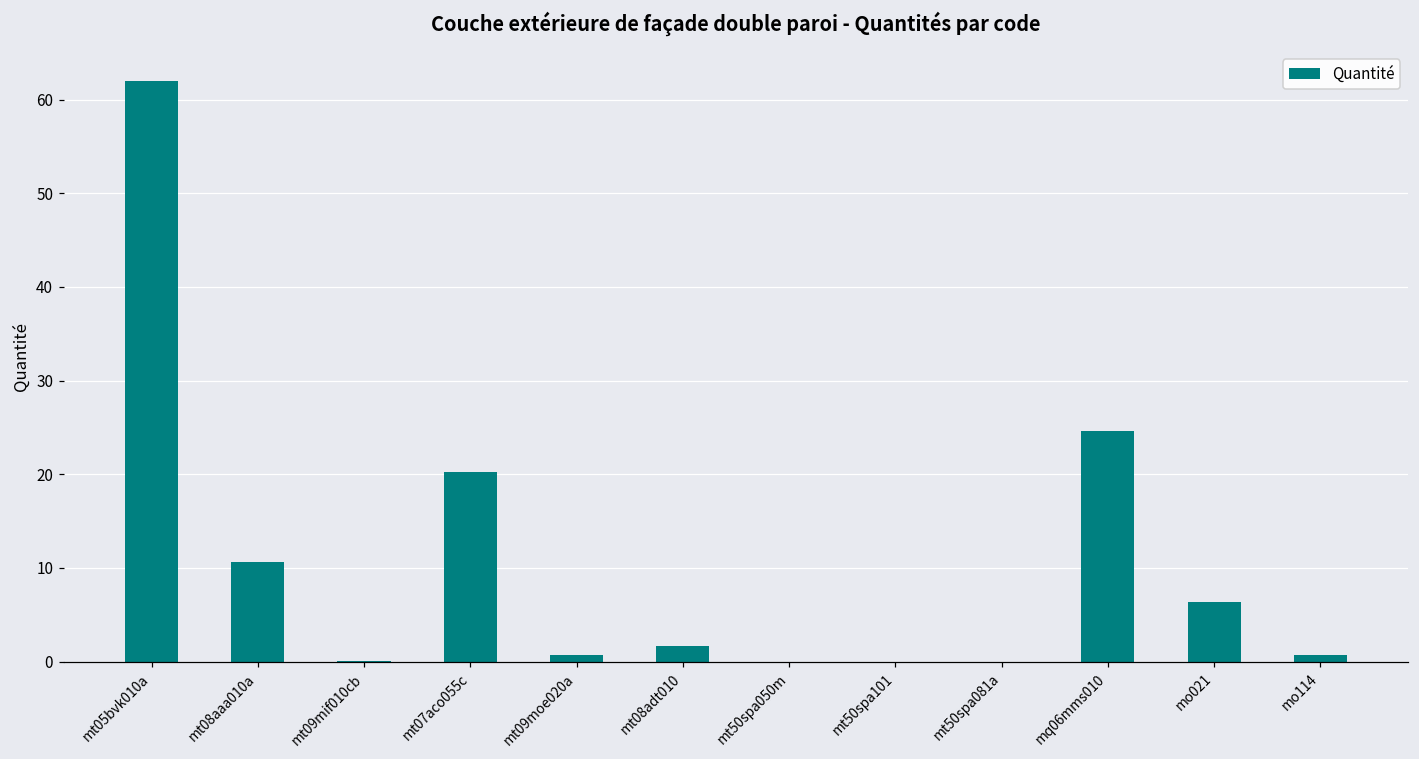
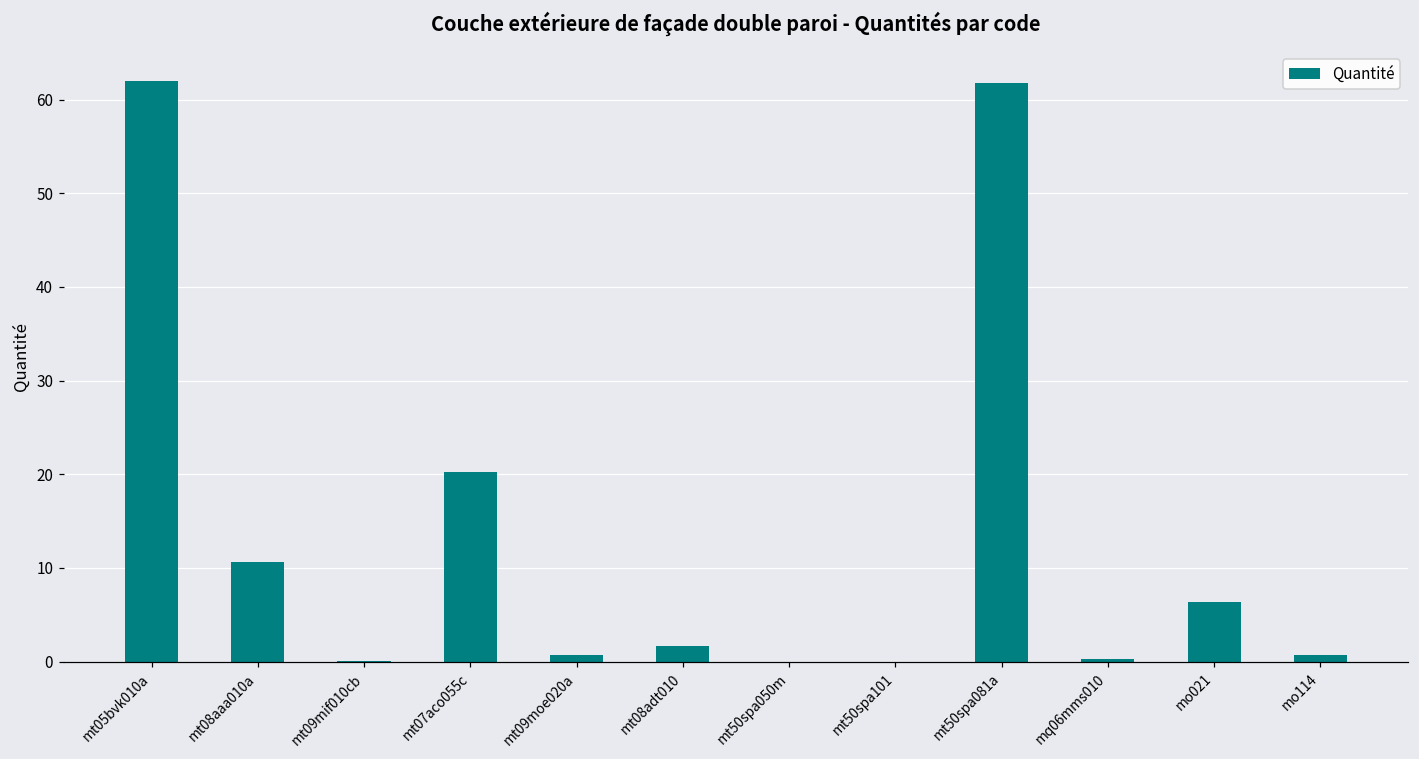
mt50spa081a: 0 -> 62
mq06mms010: 25 -> 0
